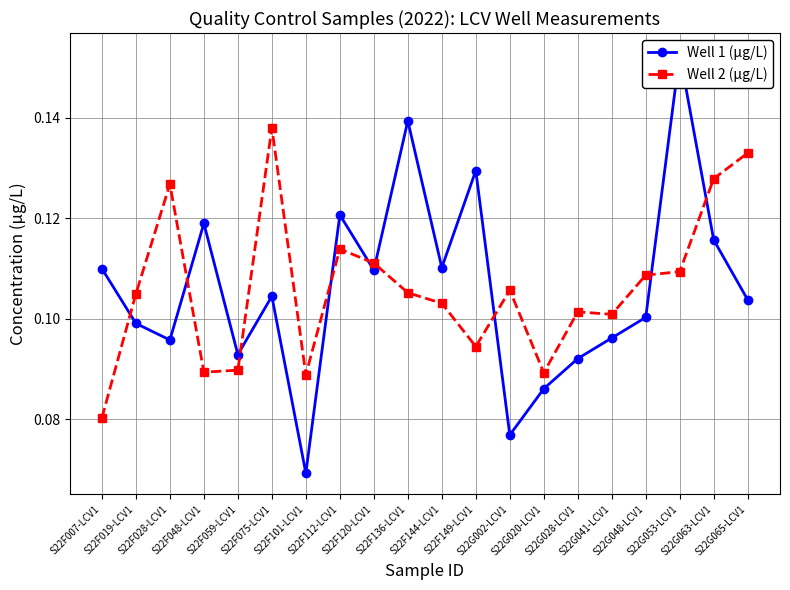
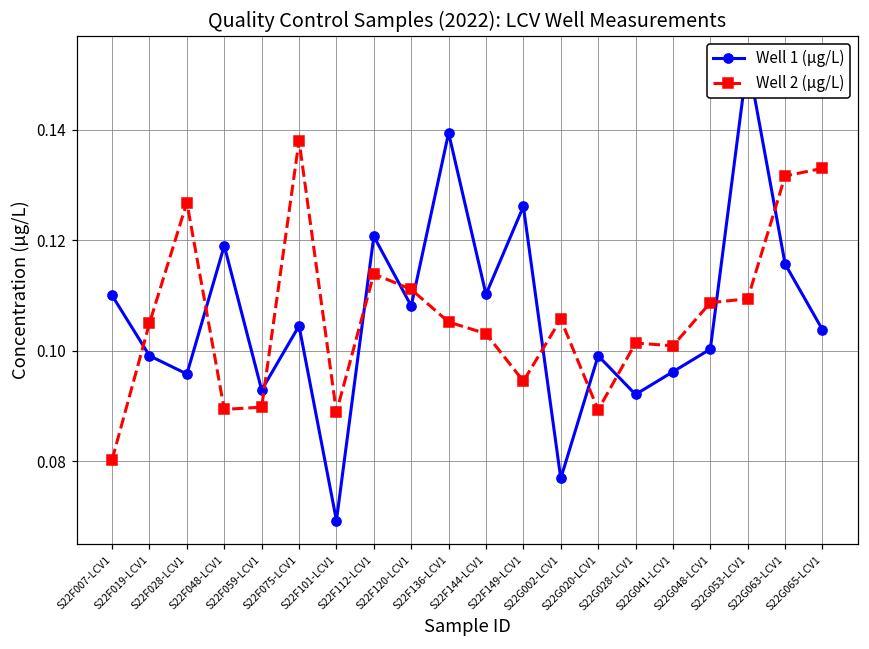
Well 1 (µg/L), S22F120-LCV1: 0.110 -> 0.108
Well 1 (µg/L), S22F149-LCV1: 0.130 -> 0.126
Well 1 (µg/L), S22G020-LCV1: 0.086 -> 0.099
Well 2 (µg/L), S22G063-LCV1: 0.128 -> 0.132
